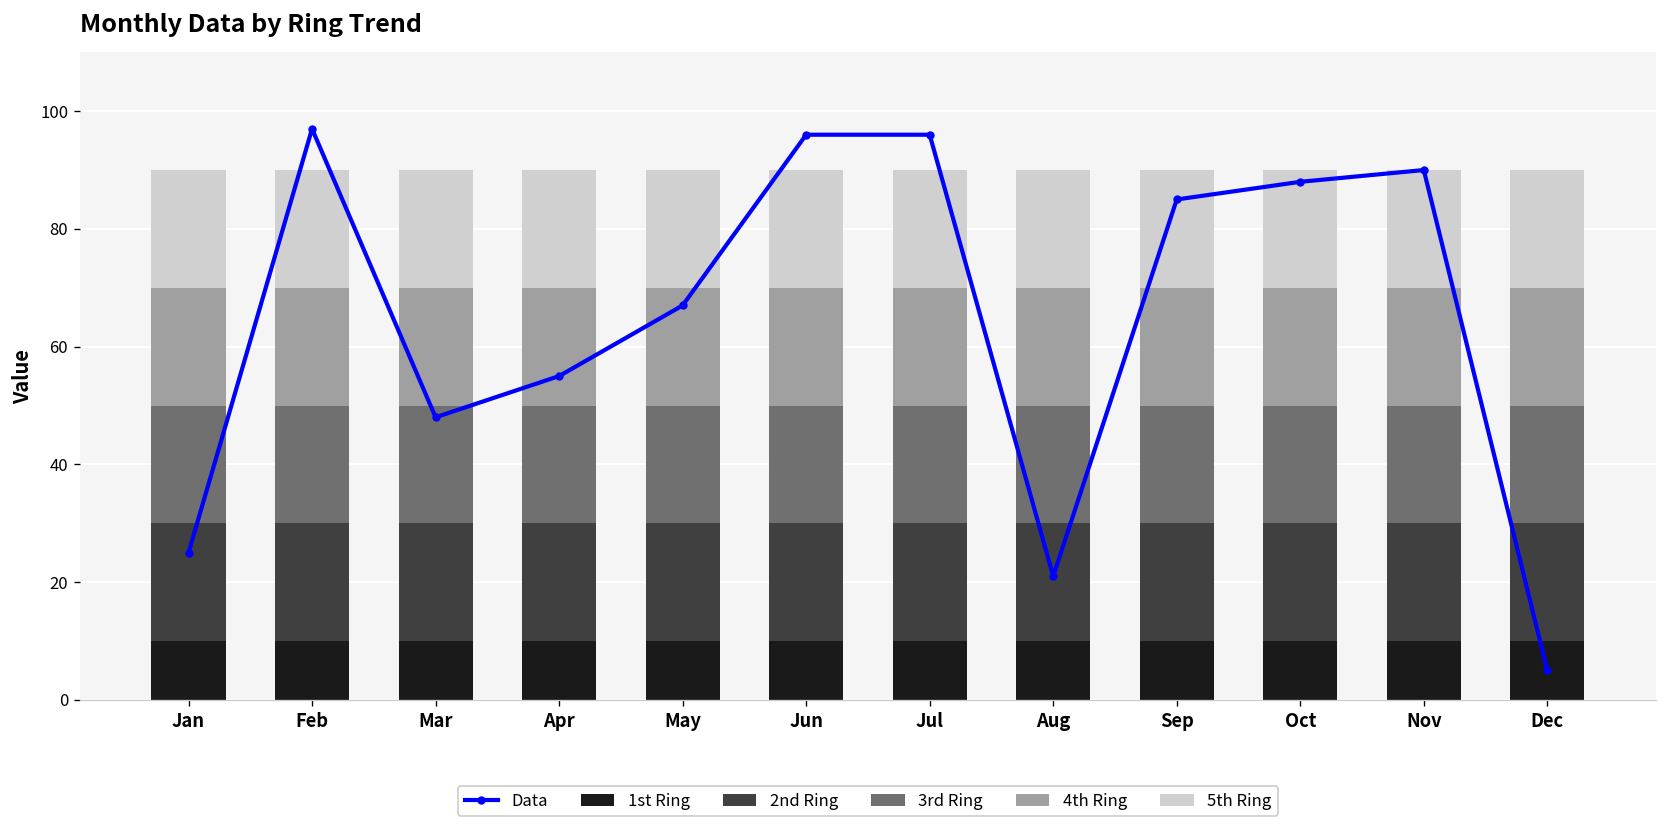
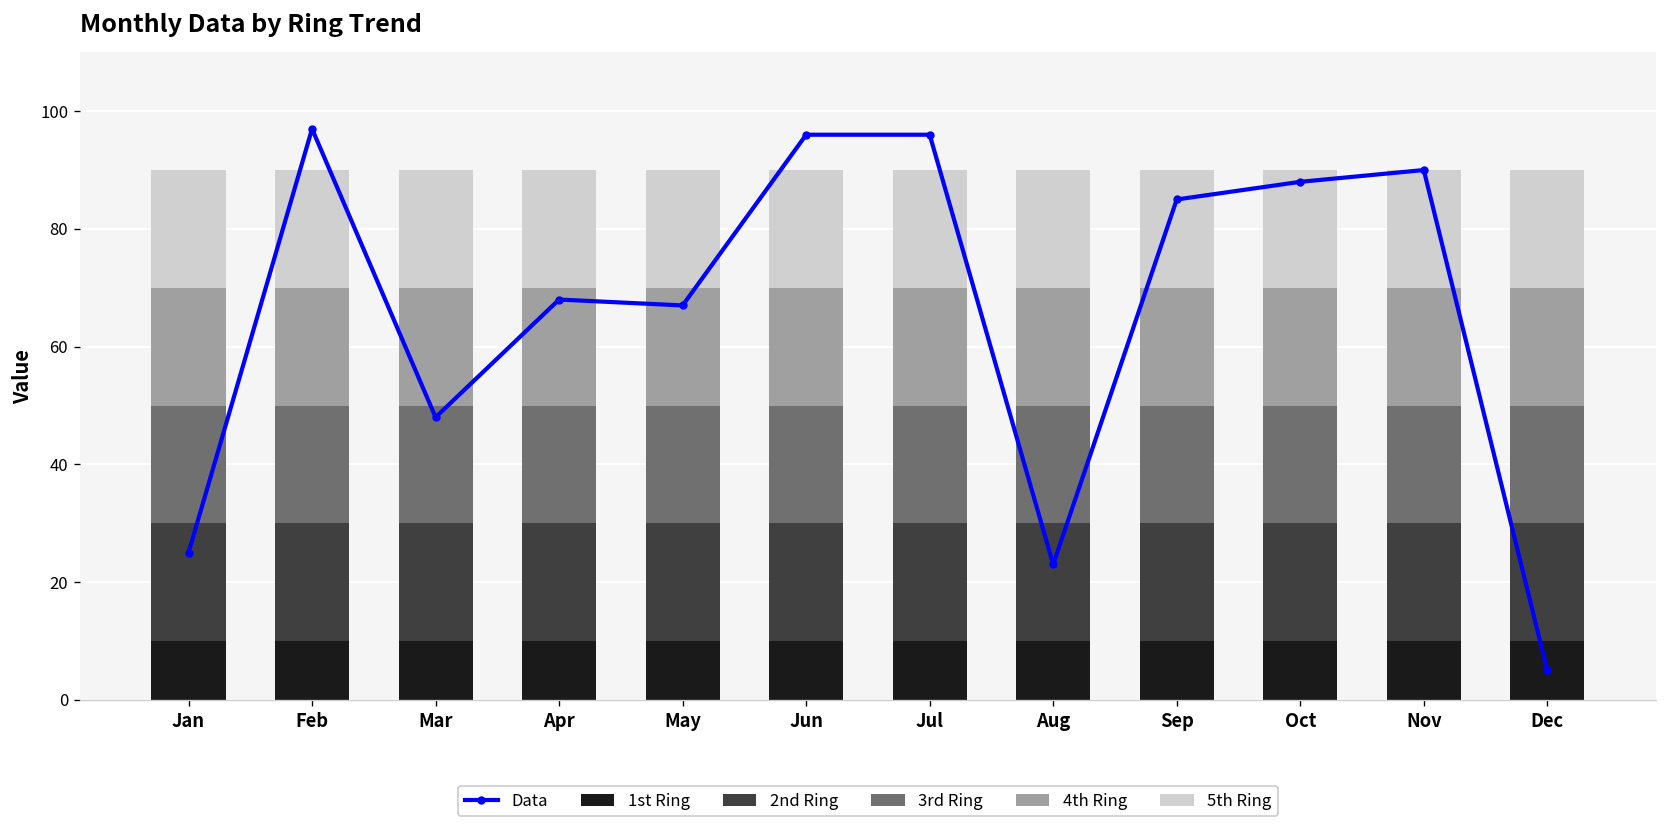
Data, Apr: 55 -> 68
Data, Aug: 21 -> 23
